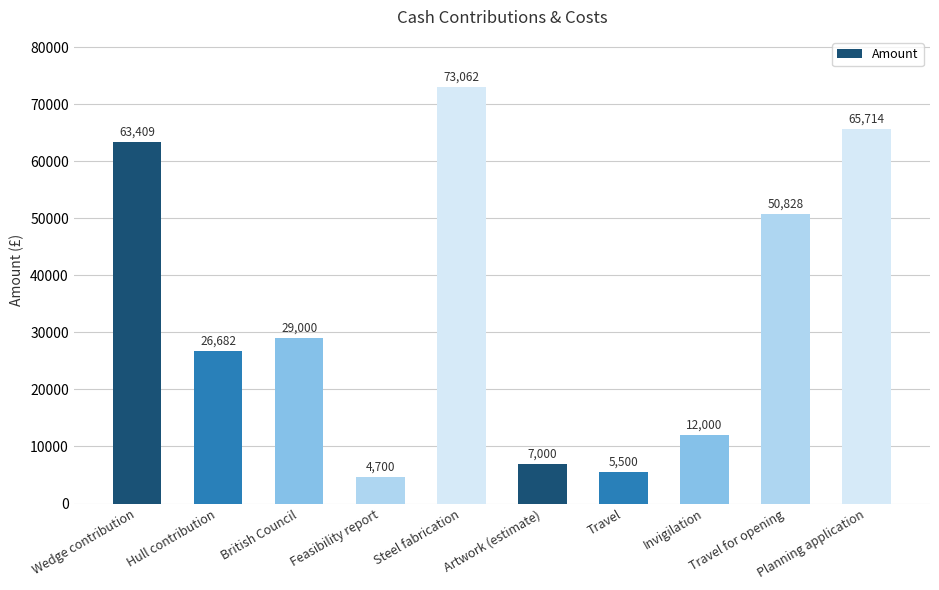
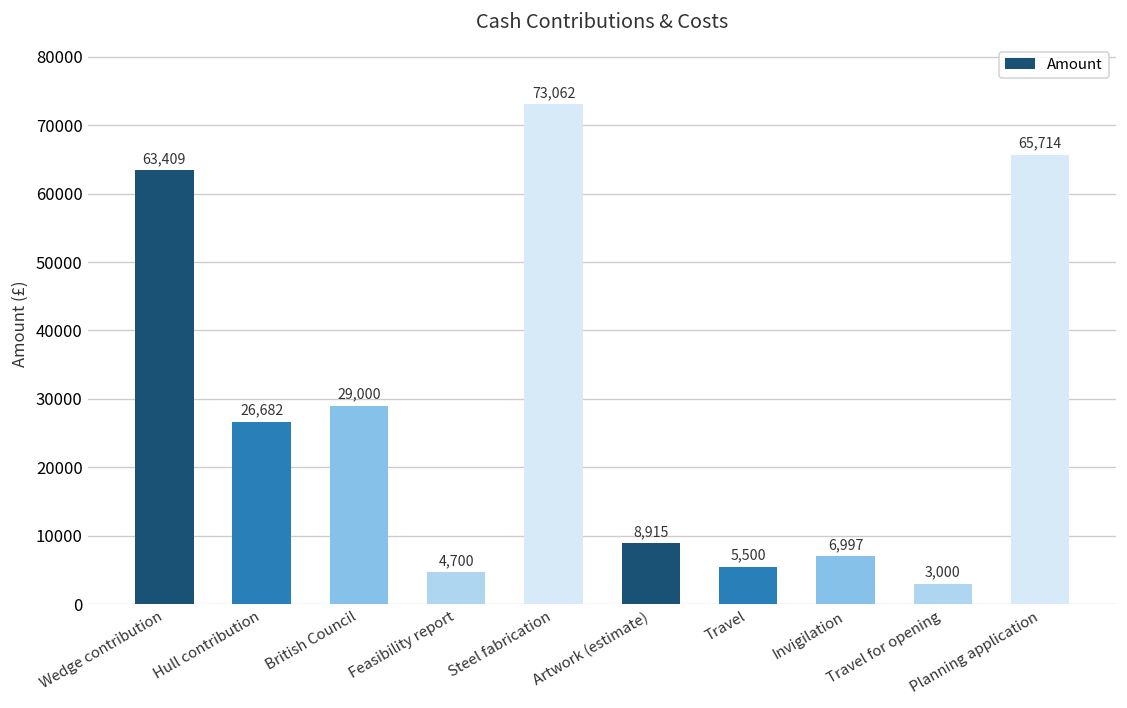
Artwork (estimate): 7,000 -> 8,915
Invigilation: 12,000 -> 6,997
Travel for opening: 50,828 -> 3,000
